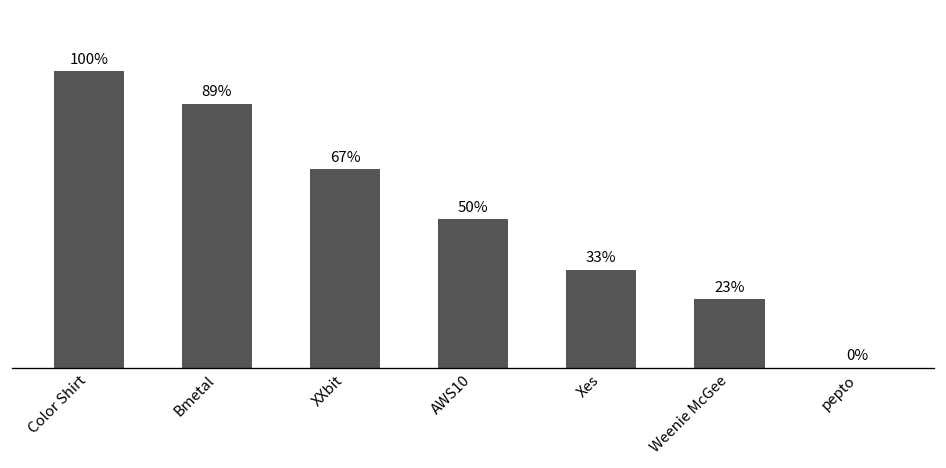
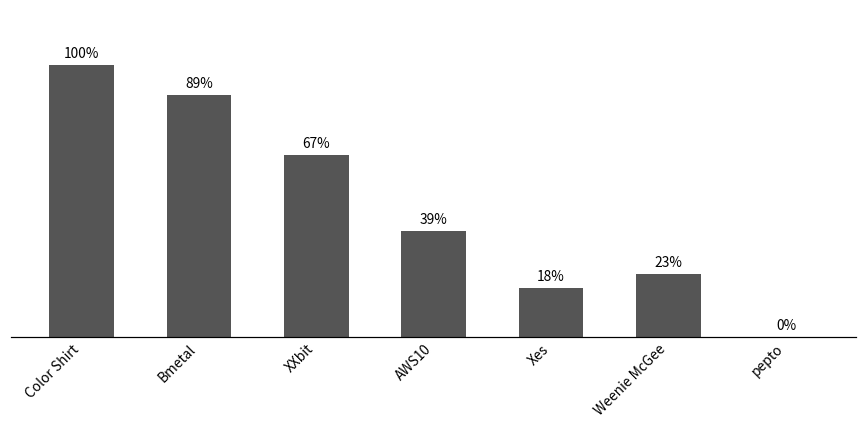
AWS10: 50% -> 39%
Xes: 33% -> 18%
